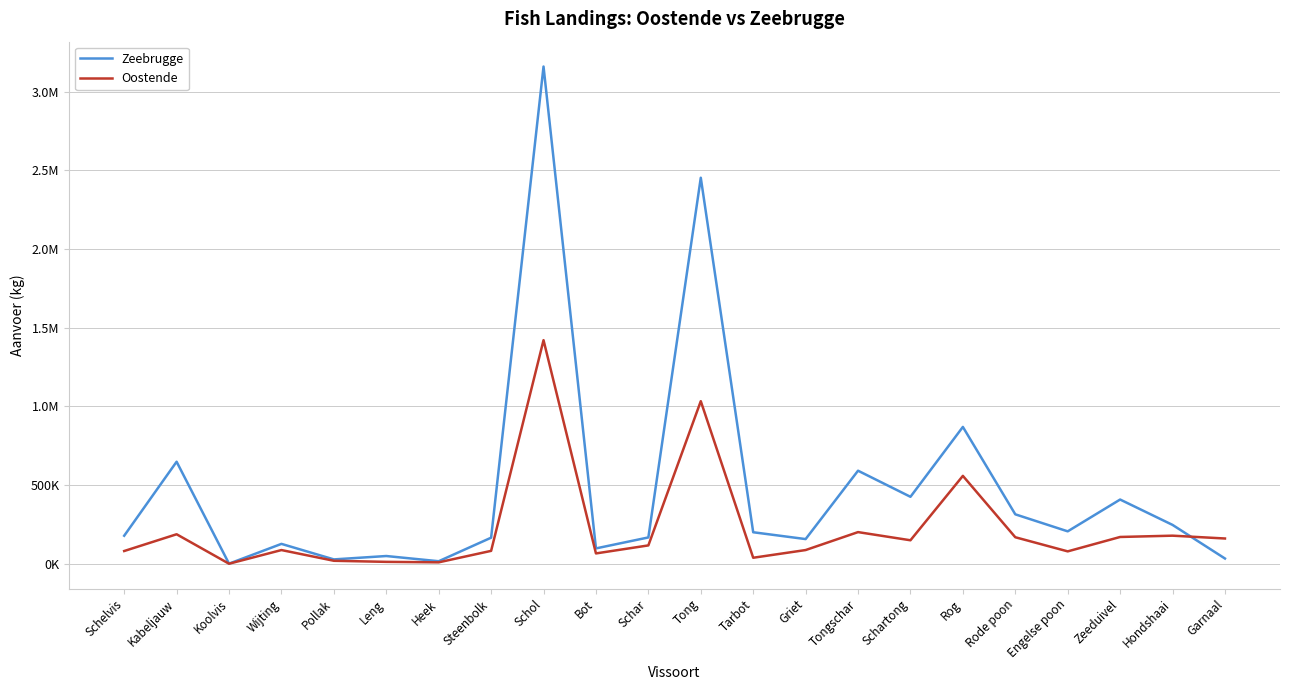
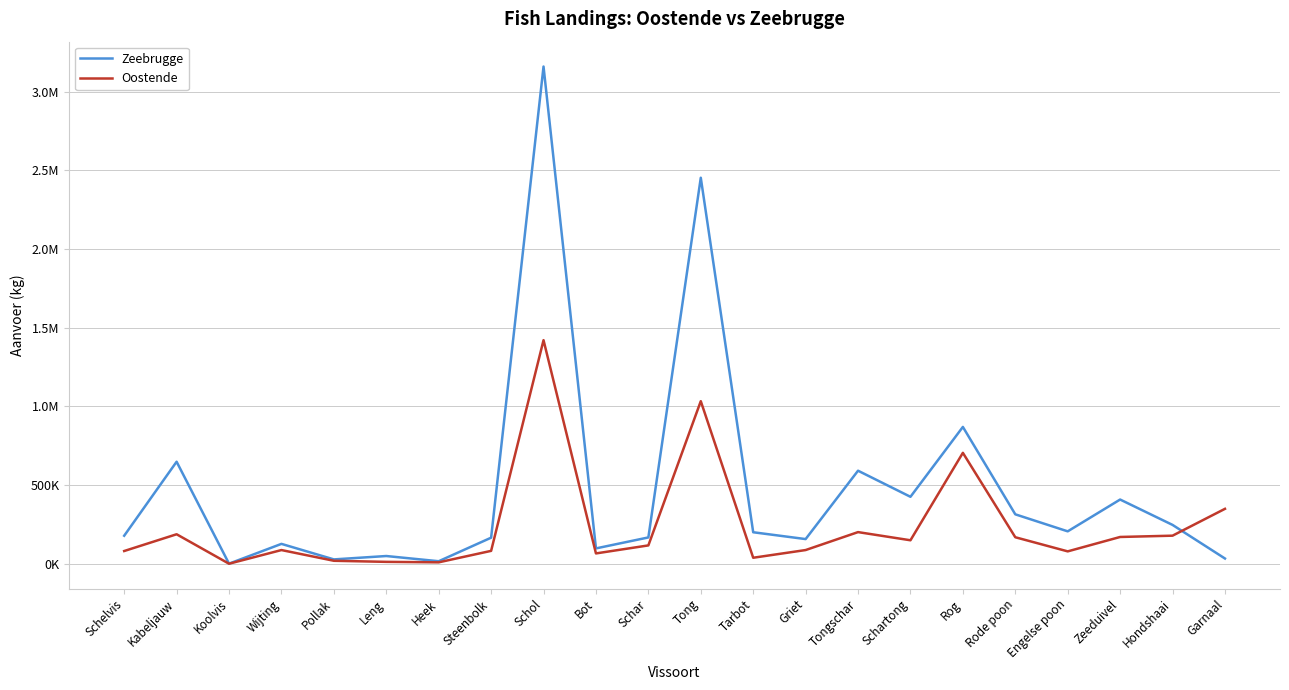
Oostende, Rog: 560000 -> 710000
Oostende, Garnaal: 160000 -> 350000
